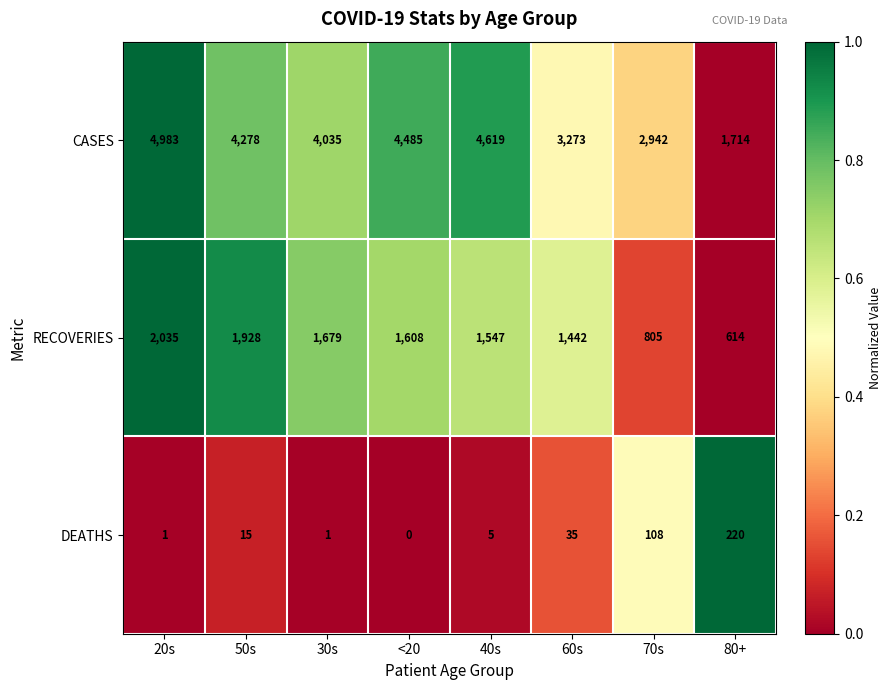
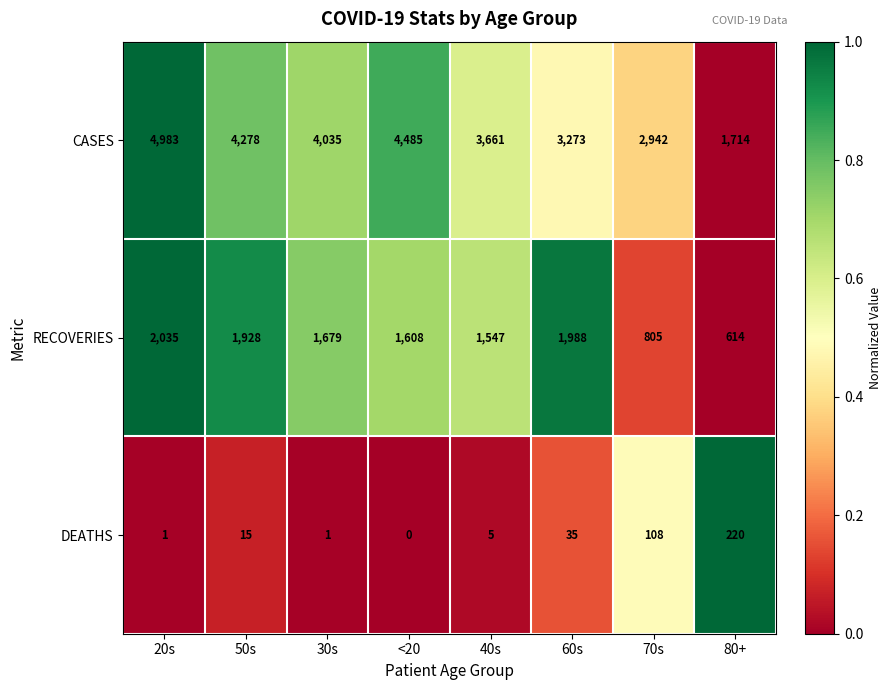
CASES, 40s: 4,619 -> 3,661
RECOVERIES, 60s: 1,442 -> 1,988
